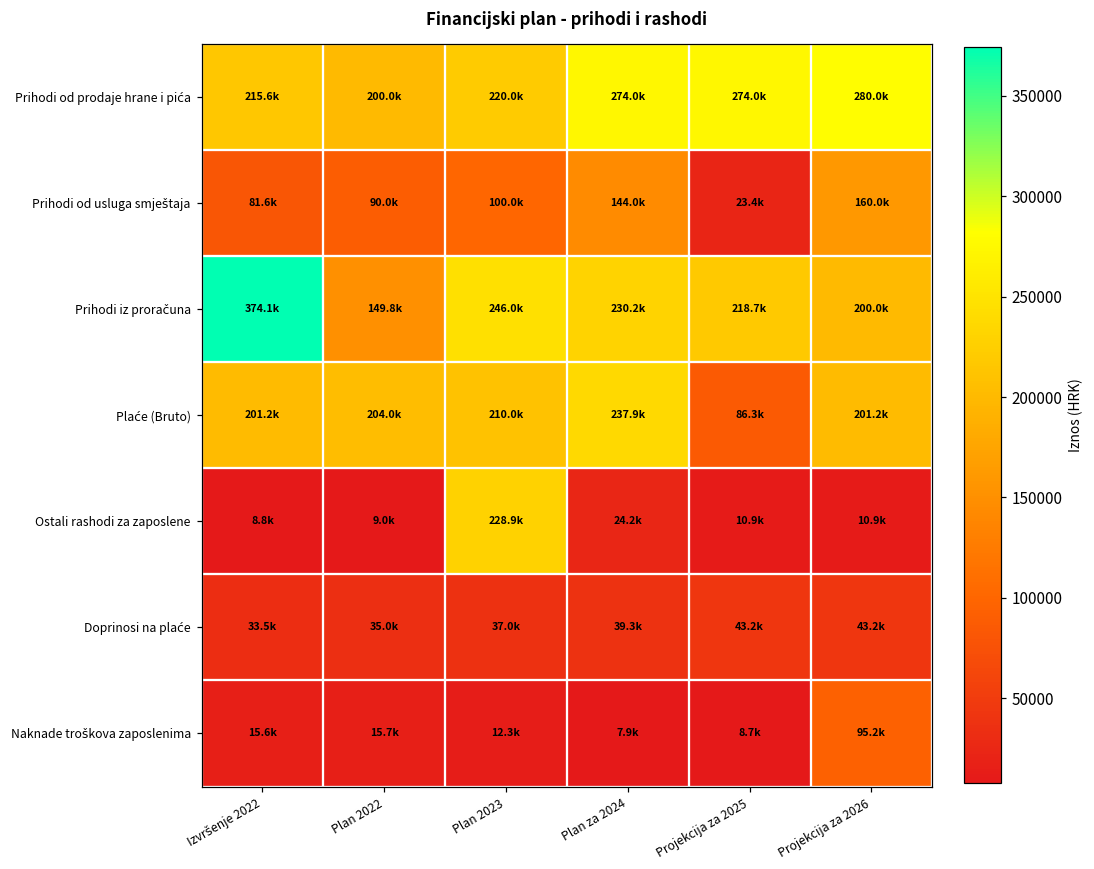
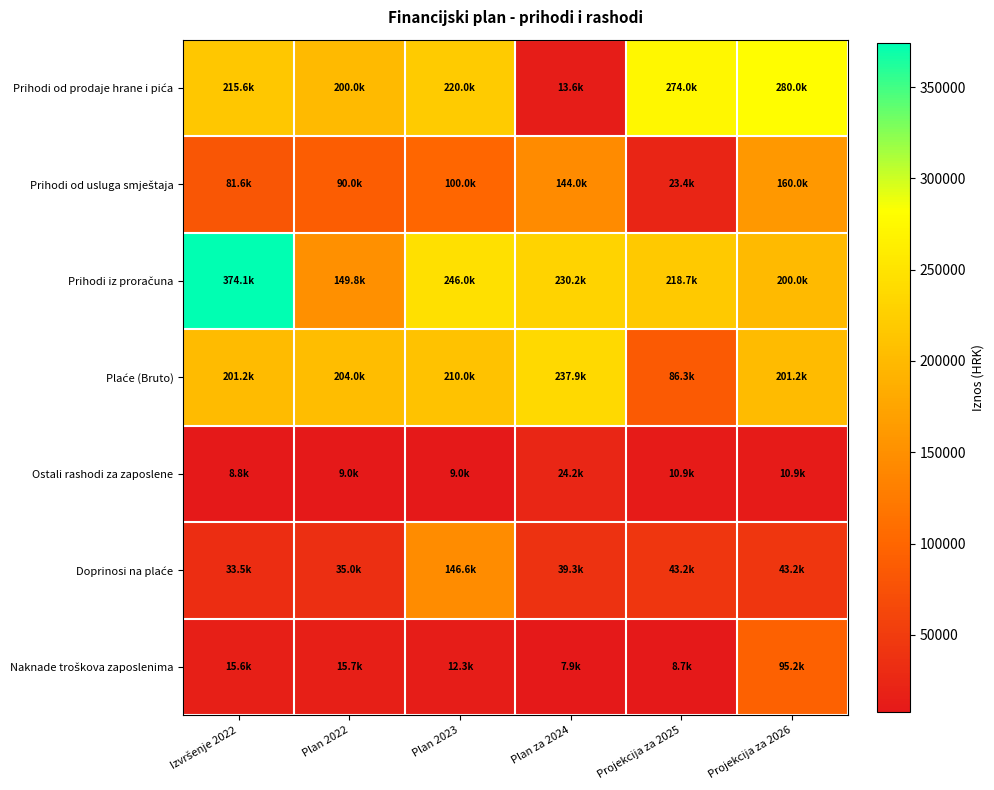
Prihodi od prodaje hrane i pića, Plan za 2024: 274.0k -> 13.6k
Ostali rashodi za zaposlene, Plan 2023: 228.9k -> 9.0k
Doprinosi na plaće, Plan 2023: 37.0k -> 146.6k
